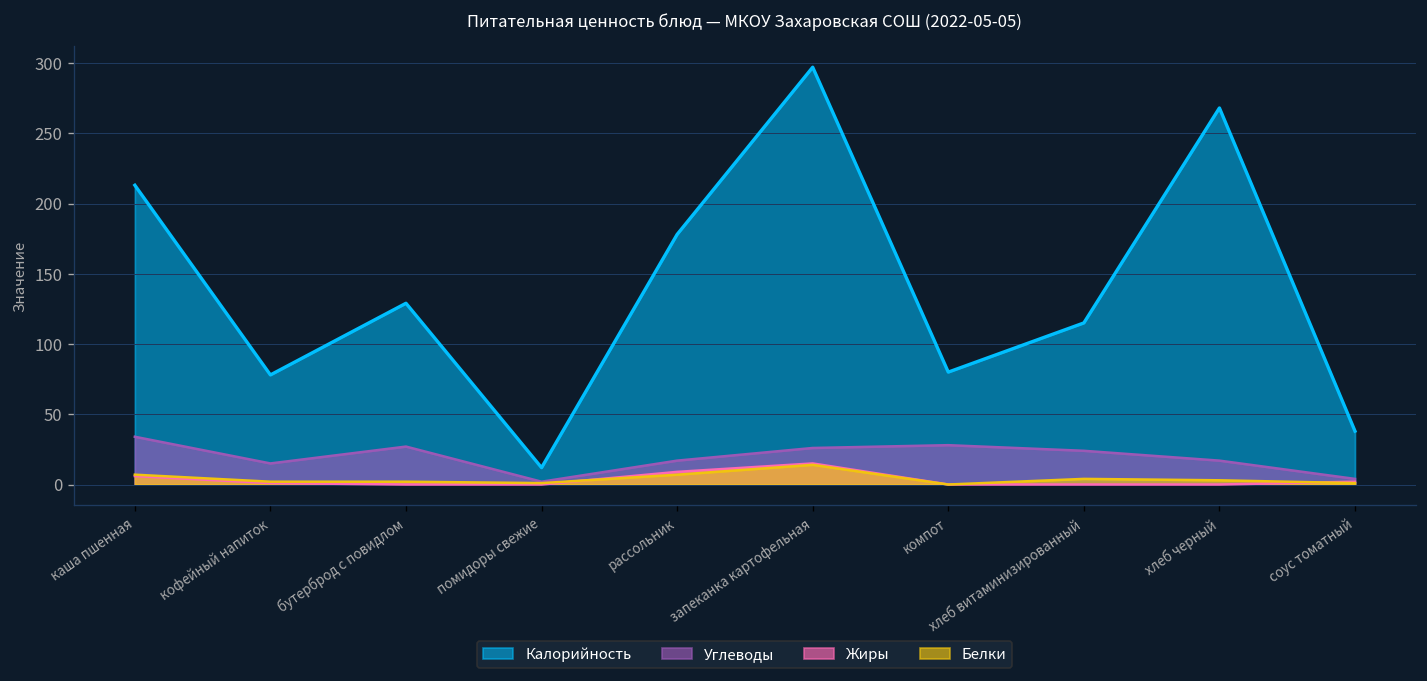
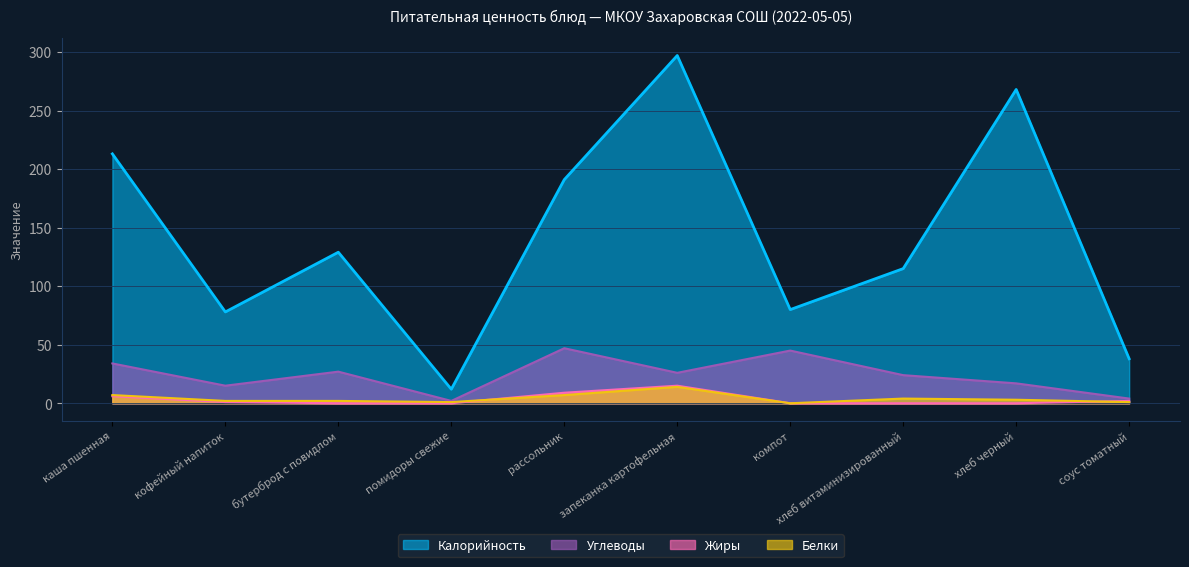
Калорийность, рассольник: 178 -> 191
Углеводы, рассольник: 17 -> 47
Углеводы, компот: 28 -> 45
